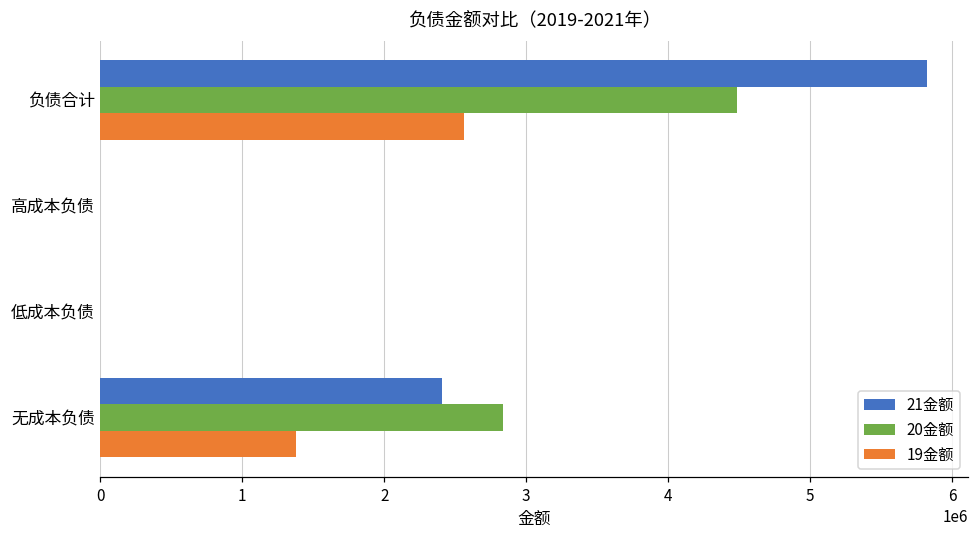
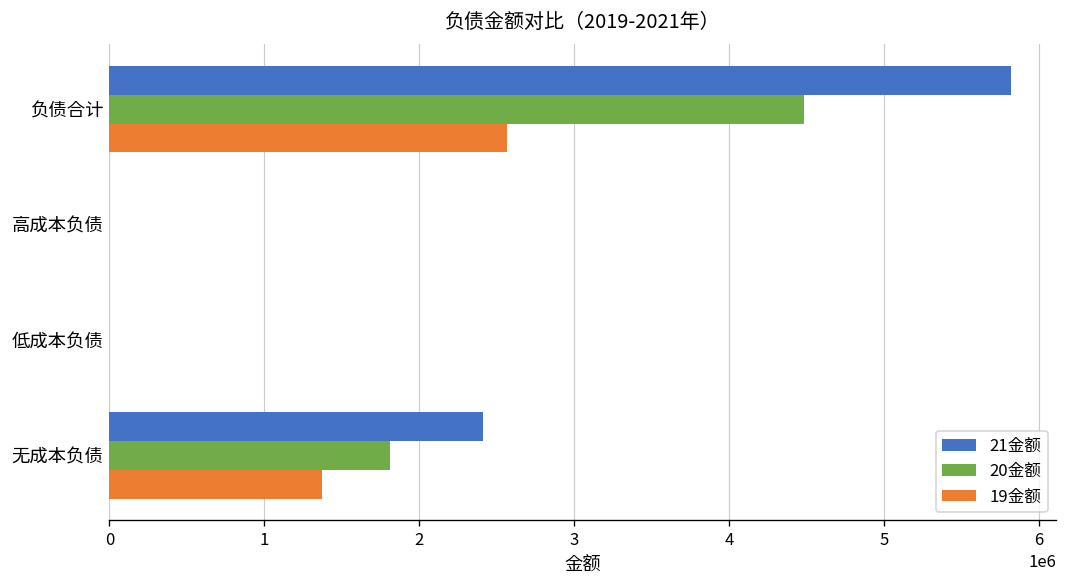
20金额, 无成本负债: 2840000 -> 1810000
